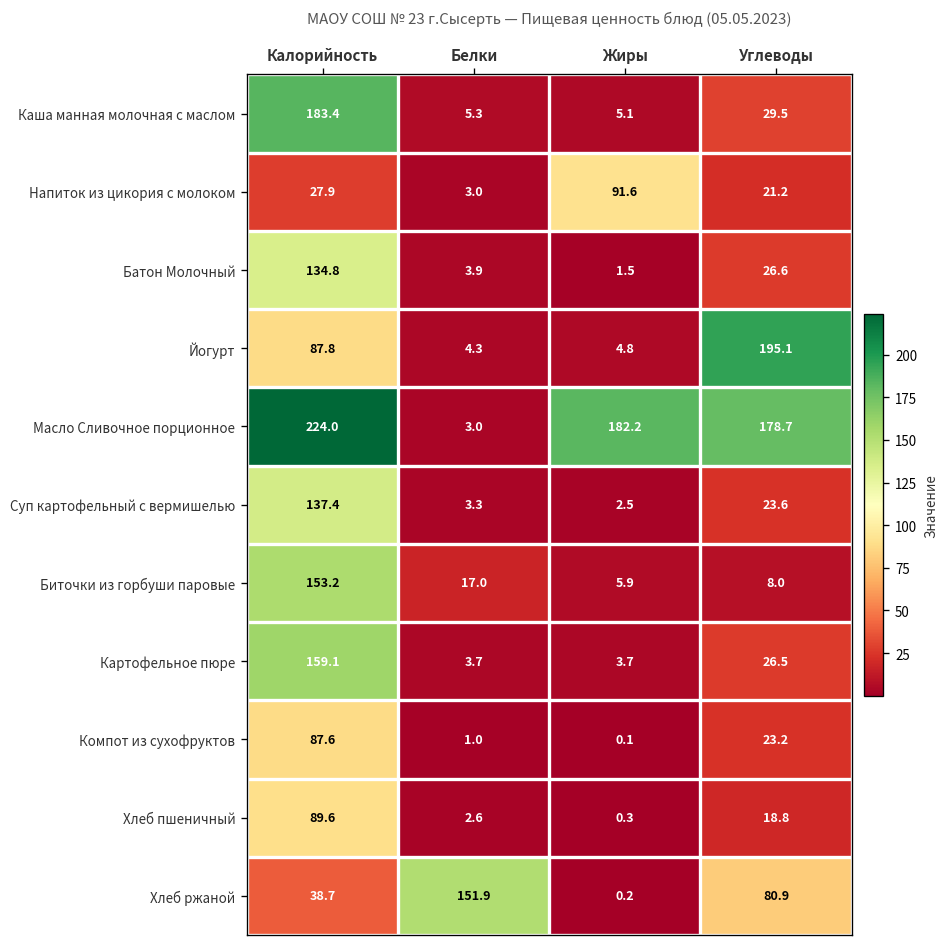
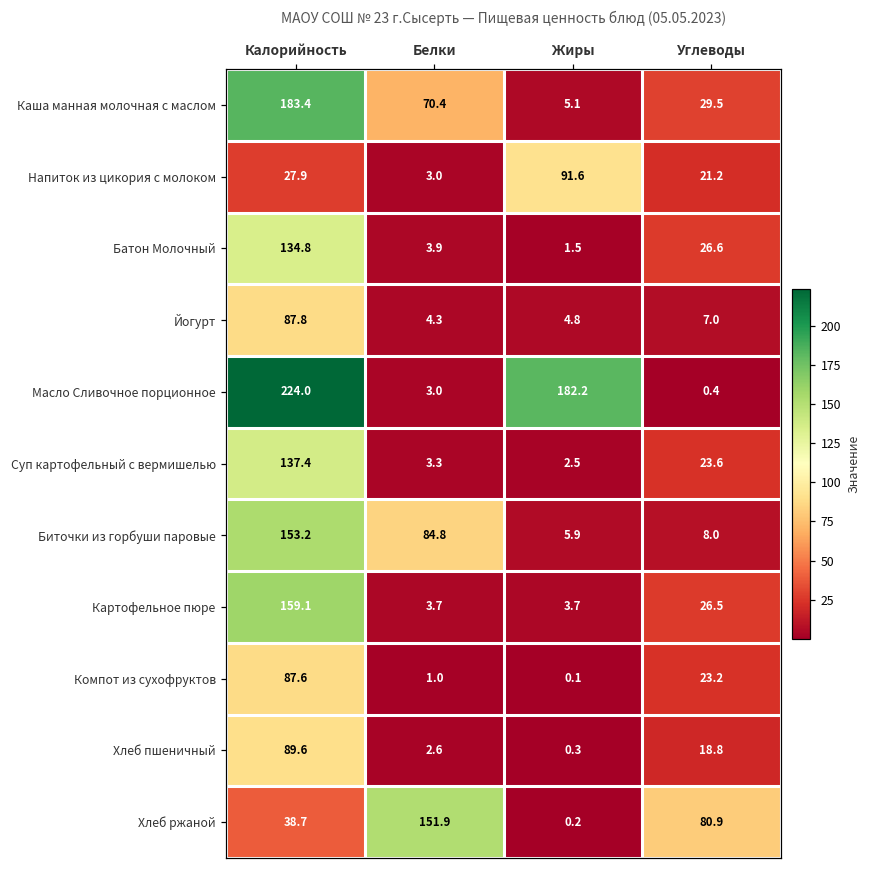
Каша манная молочная с маслом, Белки: 5.3 -> 70.4
Йогурт, Углеводы: 195.1 -> 7.0
Масло Сливочное порционное, Углеводы: 178.7 -> 0.4
Биточки из горбуши паровые, Белки: 17.0 -> 84.8
